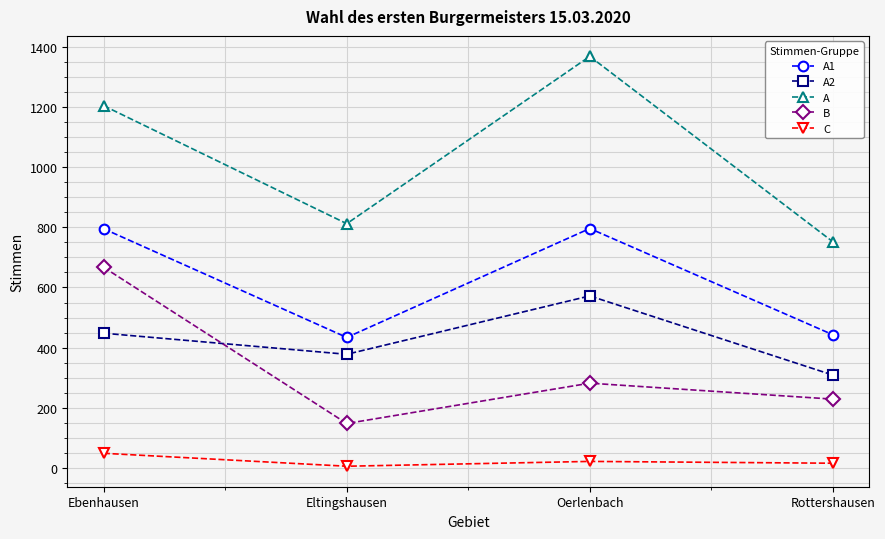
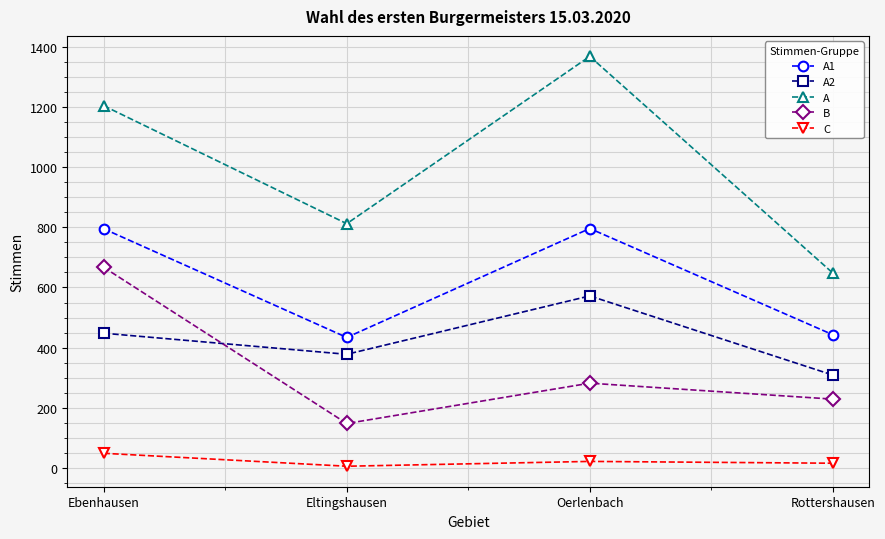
A, Rottershausen: 750 -> 650
